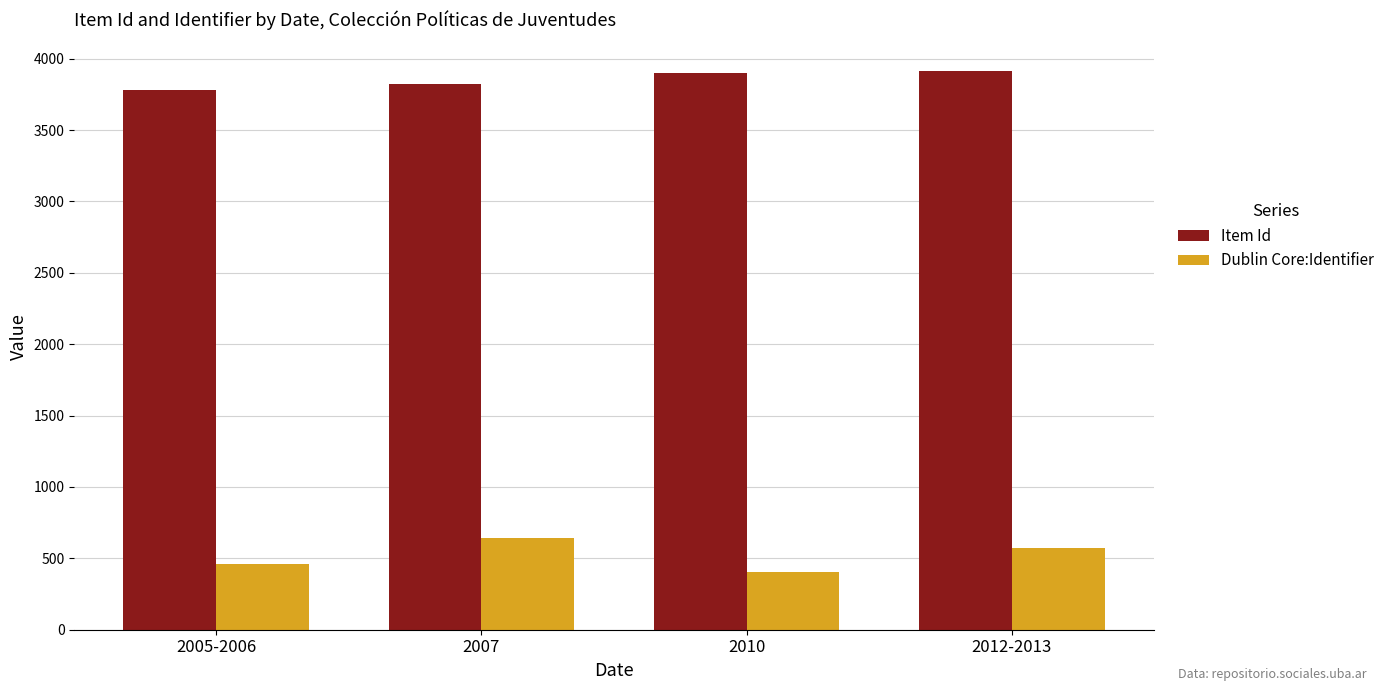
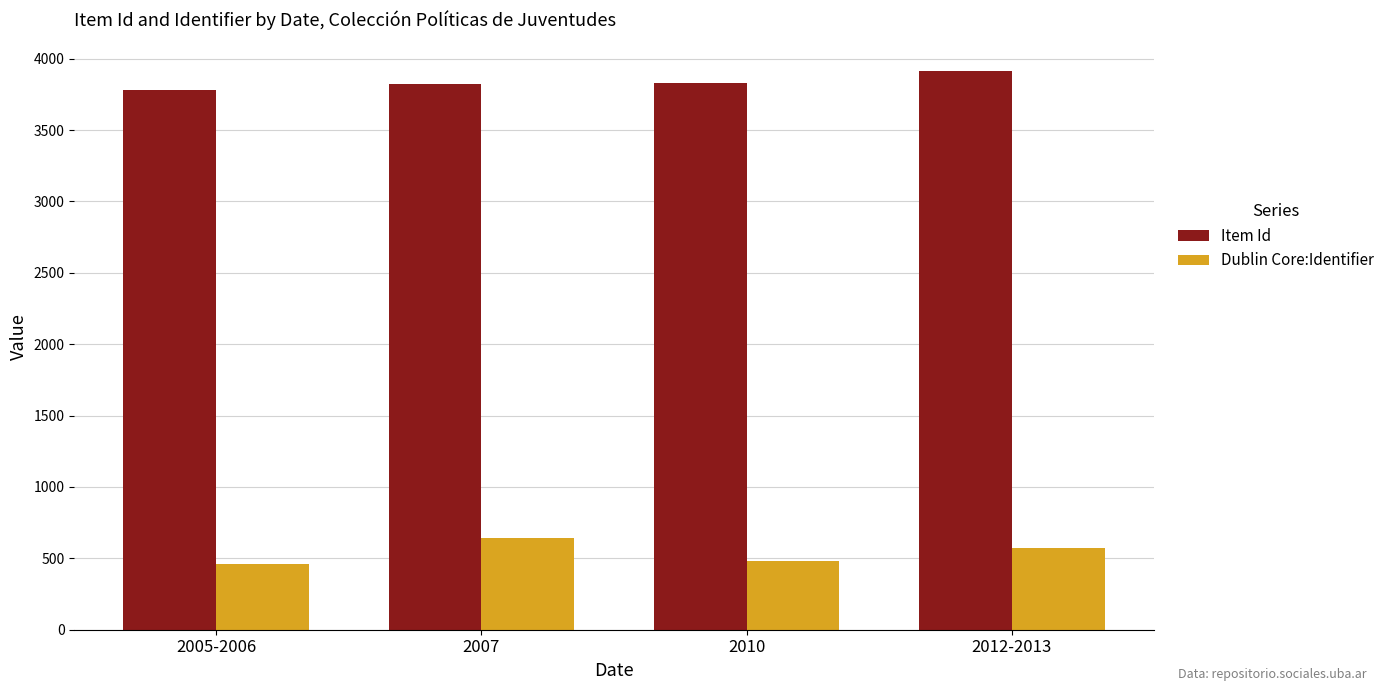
Item Id, 2010: 3900 -> 3830
Dublin Core:Identifier, 2010: 410 -> 480
